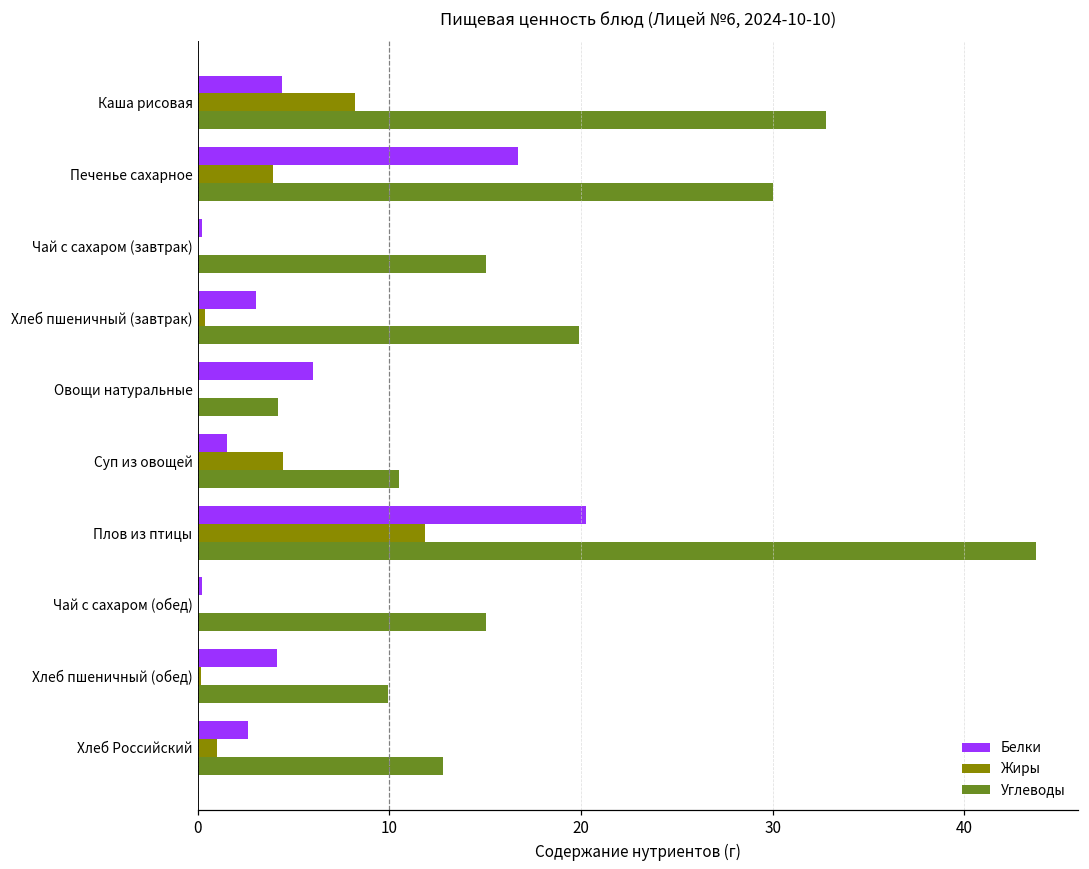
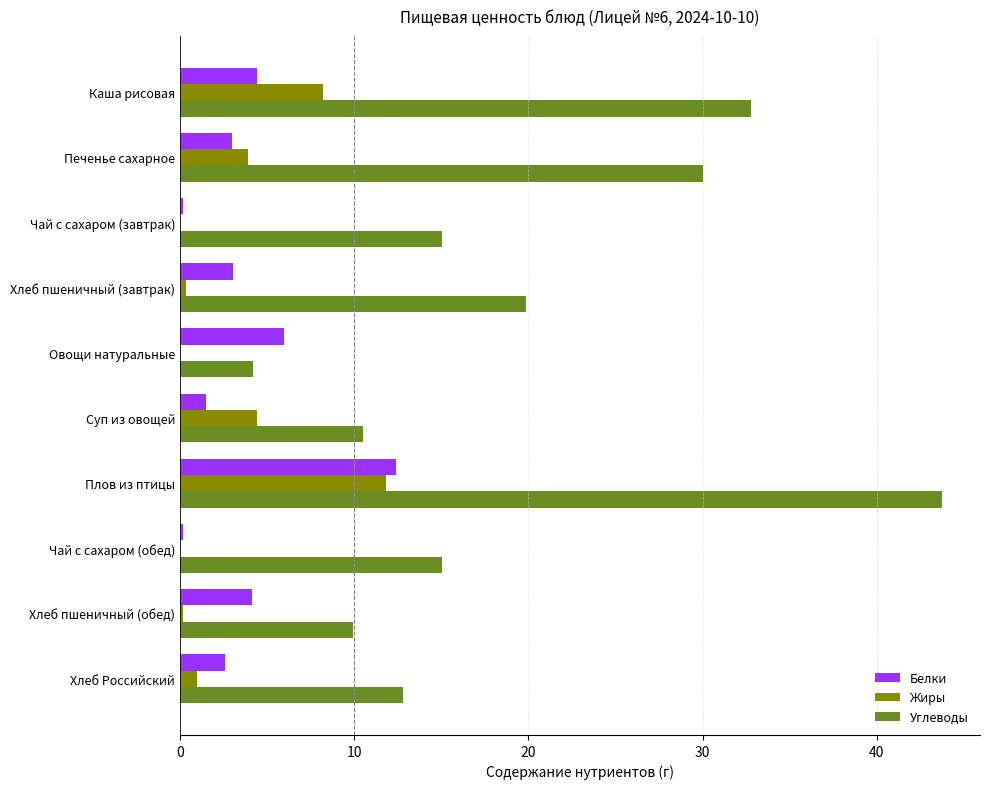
Белки, Печенье сахарное: 16.7 -> 3.0
Белки, Плов из птицы: 20.2 -> 12.4
